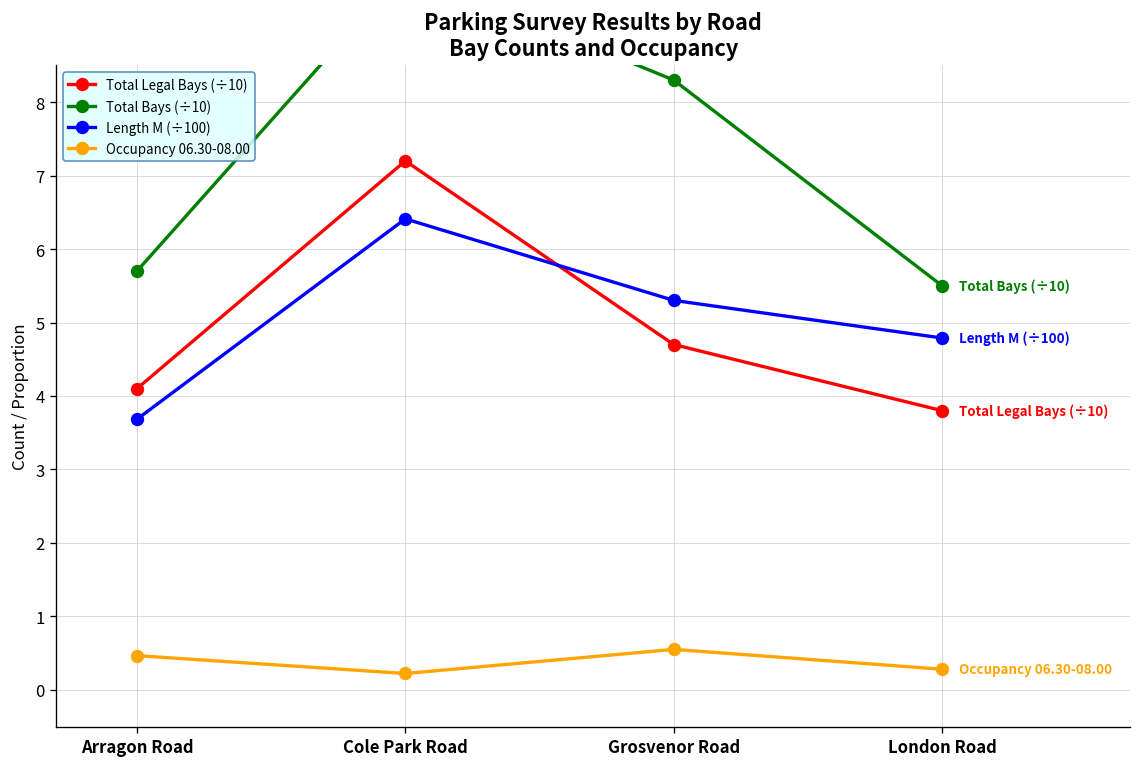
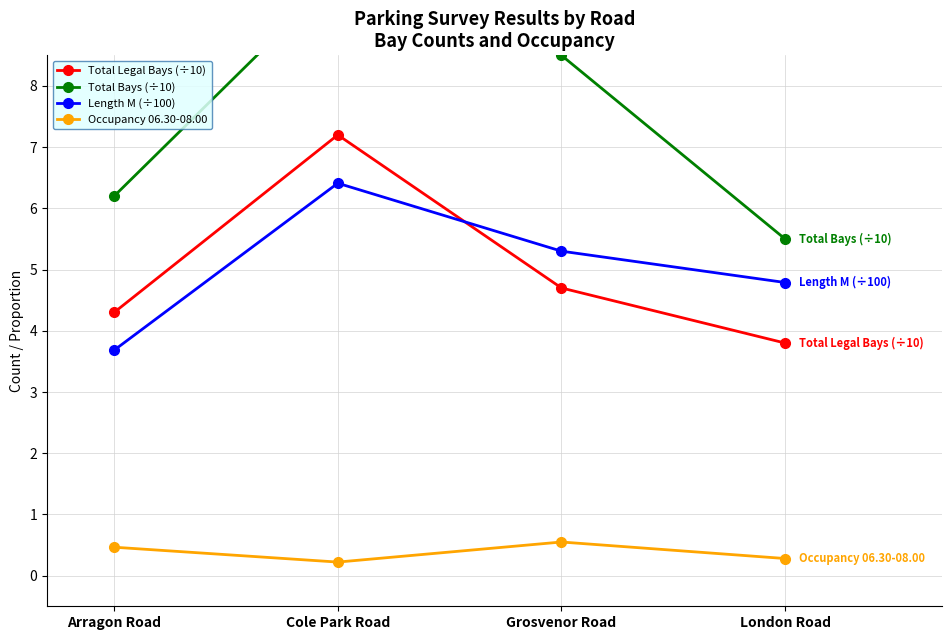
Total Legal Bays (÷10), Arragon Road: 4.1 -> 4.3
Total Bays (÷10), Arragon Road: 5.7 -> 6.2
Total Bays (÷10), Grosvenor Road: 8.3 -> 8.5
